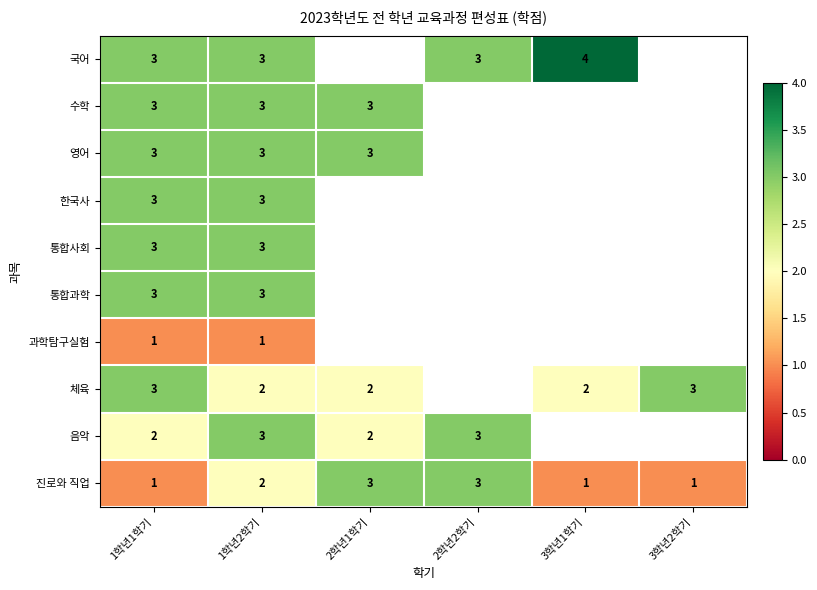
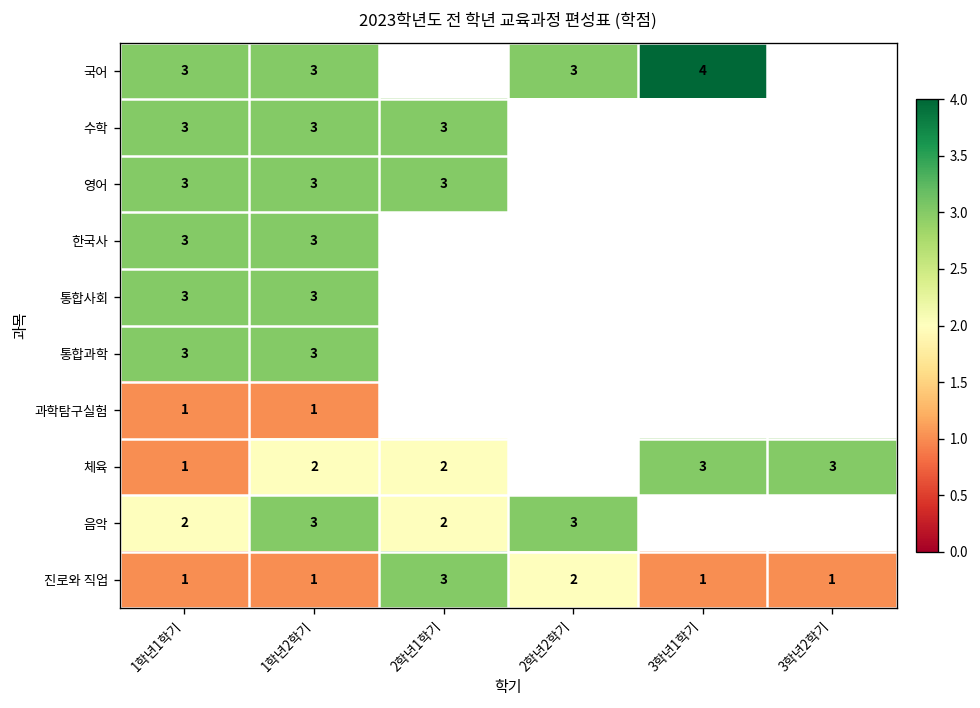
체육, 1학년1학기: 3 -> 1
체육, 3학년1학기: 2 -> 3
진로와 직업, 1학년2학기: 2 -> 1
진로와 직업, 2학년2학기: 3 -> 2
